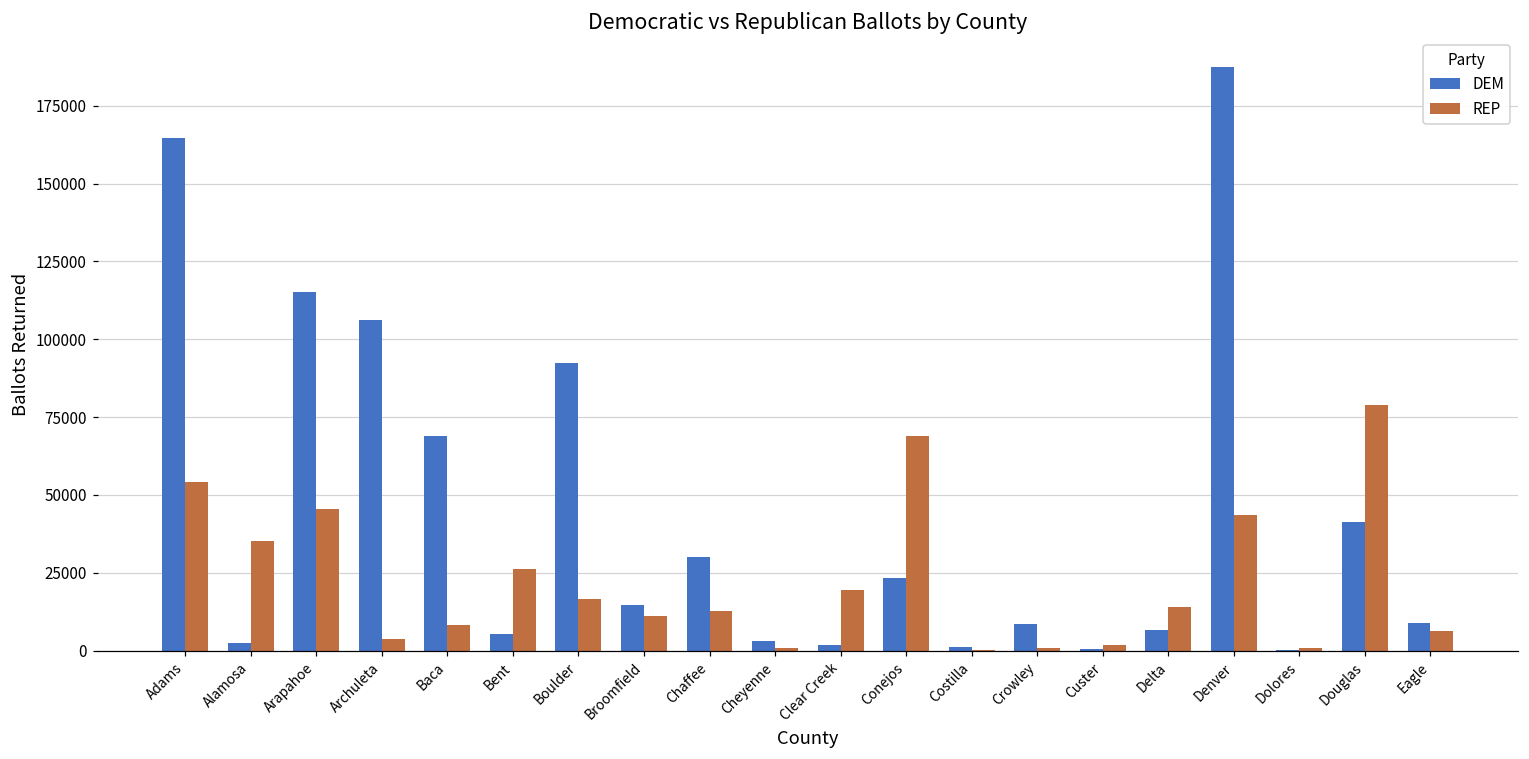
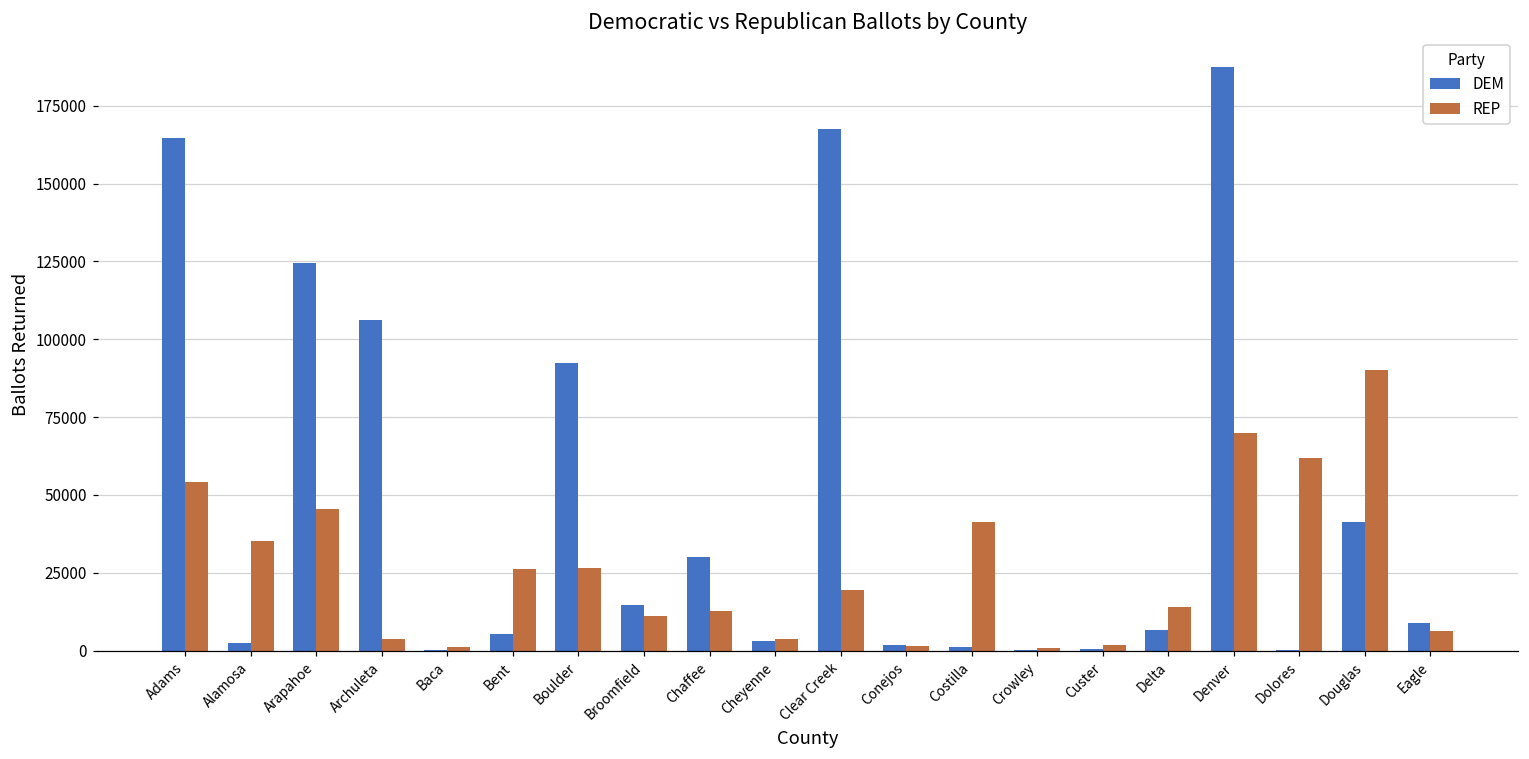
DEM, Arapahoe: 115000 -> 125000
DEM, Baca: 69000 -> 0
REP, Baca: 8000 -> 1000
REP, Boulder: 17000 -> 27000
REP, Cheyenne: 1000 -> 4000
DEM, Clear Creek: 2000 -> 168000
DEM, Conejos: 23000 -> 2000
REP, Conejos: 69000 -> 2000
REP, Costilla: 0 -> 41000
DEM, Crowley: 8000 -> 0
REP, Denver: 44000 -> 70000
REP, Dolores: 1000 -> 62000
REP, Douglas: 79000 -> 90000
